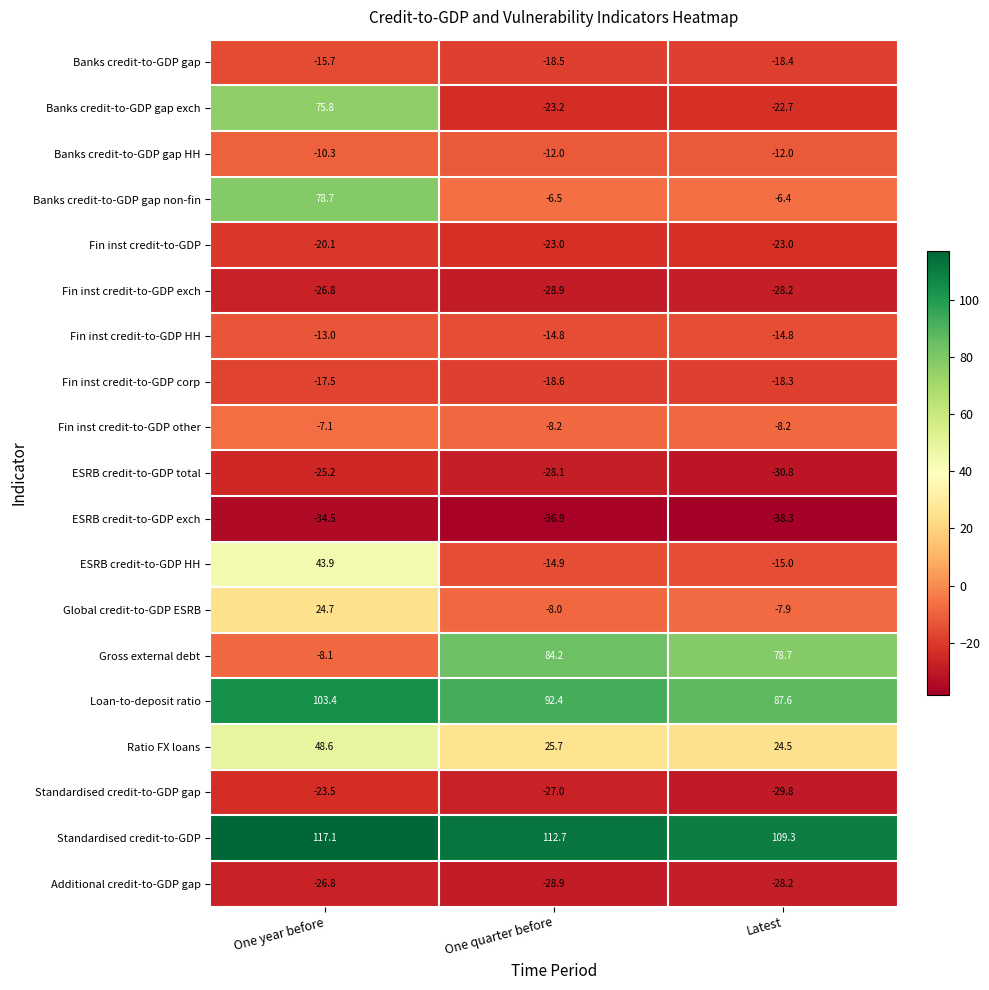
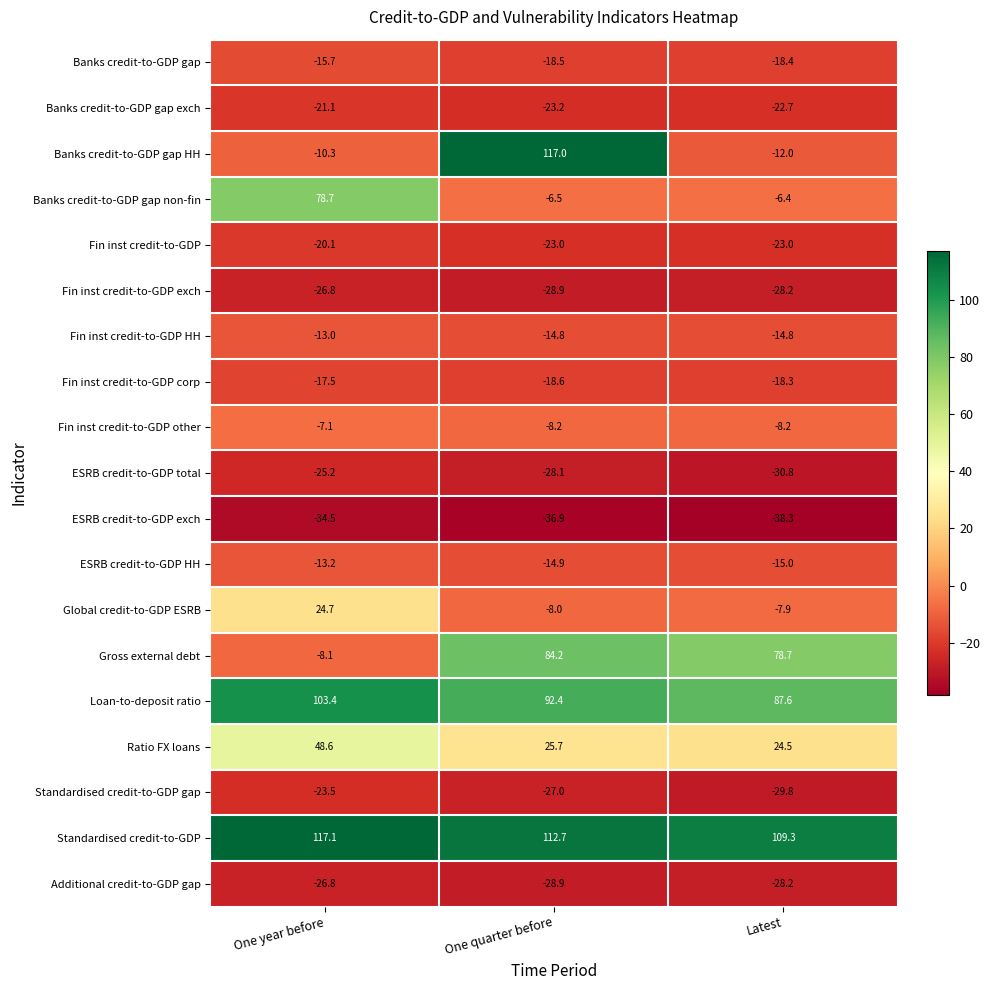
Banks credit-to-GDP gap exch, One year before: 75.8 -> -21.1
Banks credit-to-GDP gap HH, One quarter before: -12.0 -> 117.0
ESRB credit-to-GDP HH, One year before: 43.9 -> -13.2
